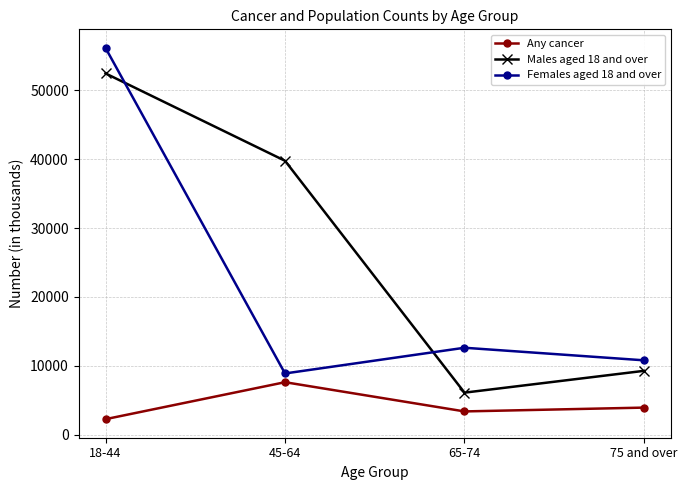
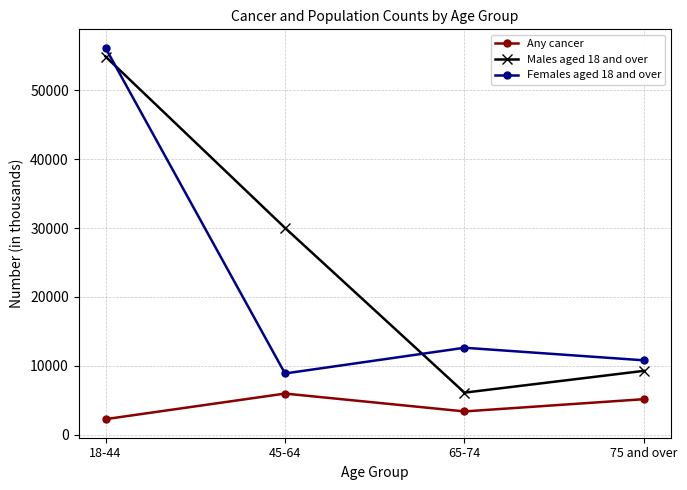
Males aged 18 and over, 18-44: 52000 -> 55000
Any cancer, 45-64: 8000 -> 6000
Males aged 18 and over, 45-64: 40000 -> 30000
Any cancer, 75 and over: 4000 -> 5000
